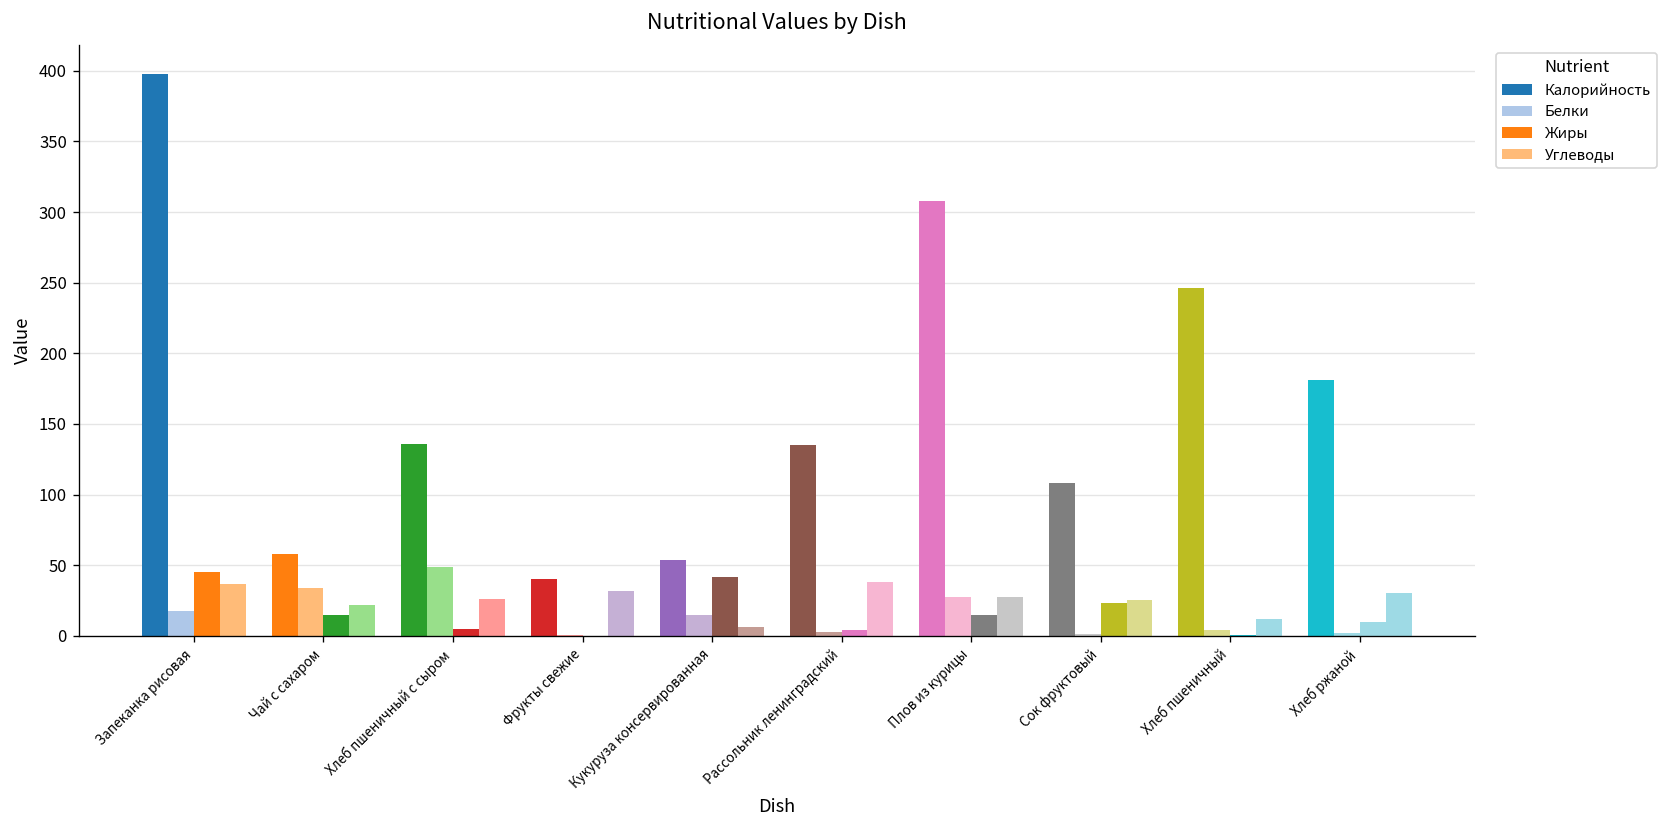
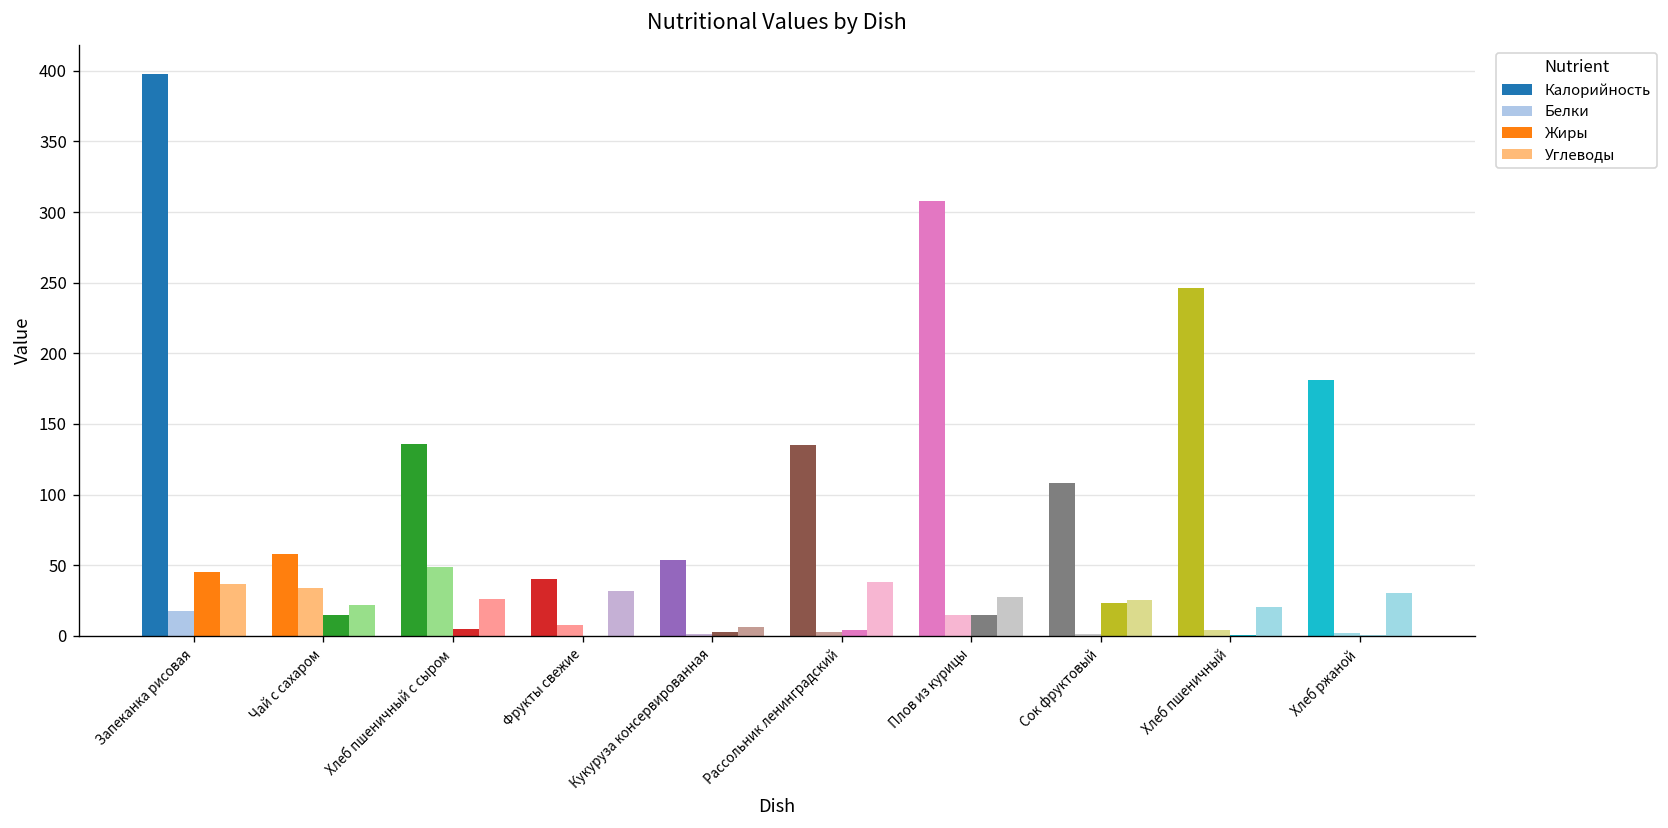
Белки, Фрукты свежие: 0 -> 7
Белки, Кукуруза консервированная: 15 -> 1
Жиры, Кукуруза консервированная: 42 -> 2
Белки, Плов из курицы: 28 -> 15
Углеводы, Хлеб пшеничный: 12 -> 21
Жиры, Хлеб ржаной: 10 -> 0
